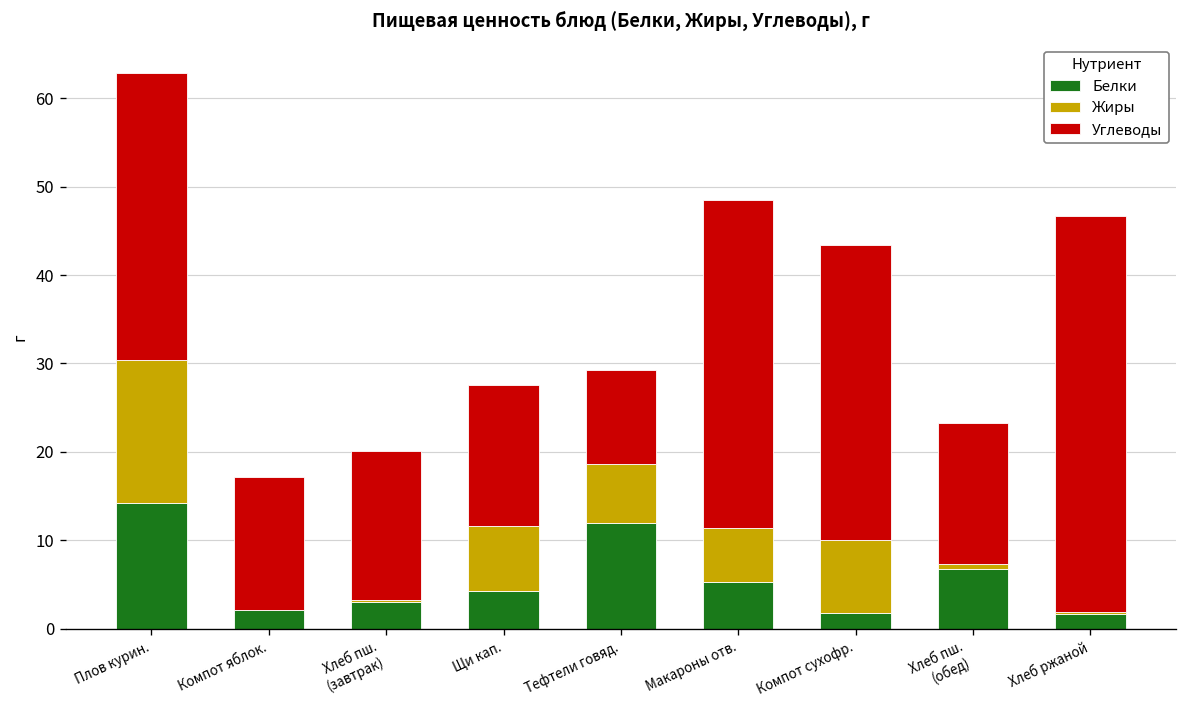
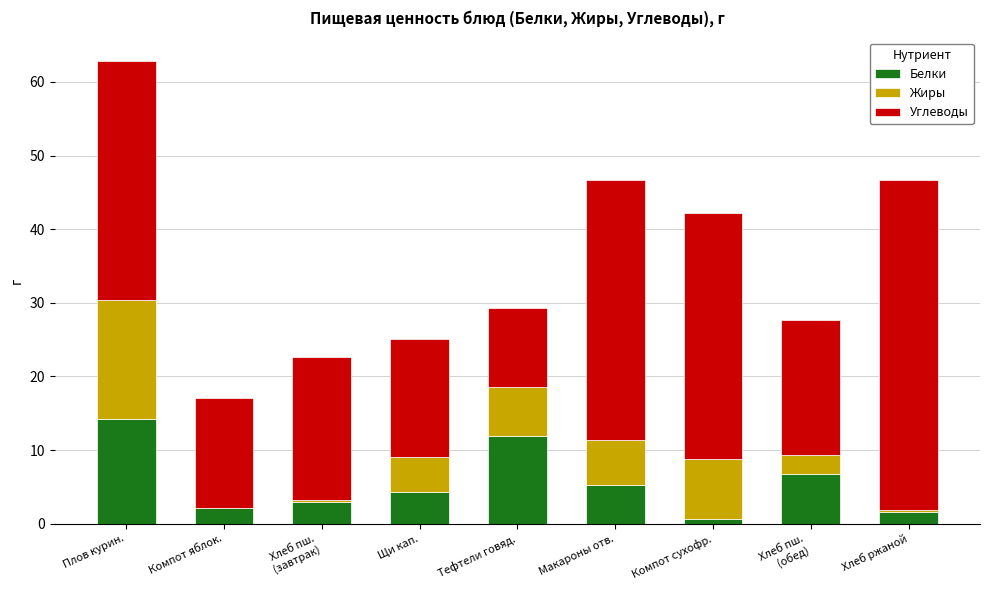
Углеводы, Хлеб пш. (завтрак): 17 -> 20
Жиры, Щи кап.: 7 -> 5
Углеводы, Макароны отв.: 37 -> 35
Белки, Компот сухофр.: 2 -> 1
Жиры, Хлеб пш. (обед): 1 -> 3
Углеводы, Хлеб пш. (обед): 16 -> 18
